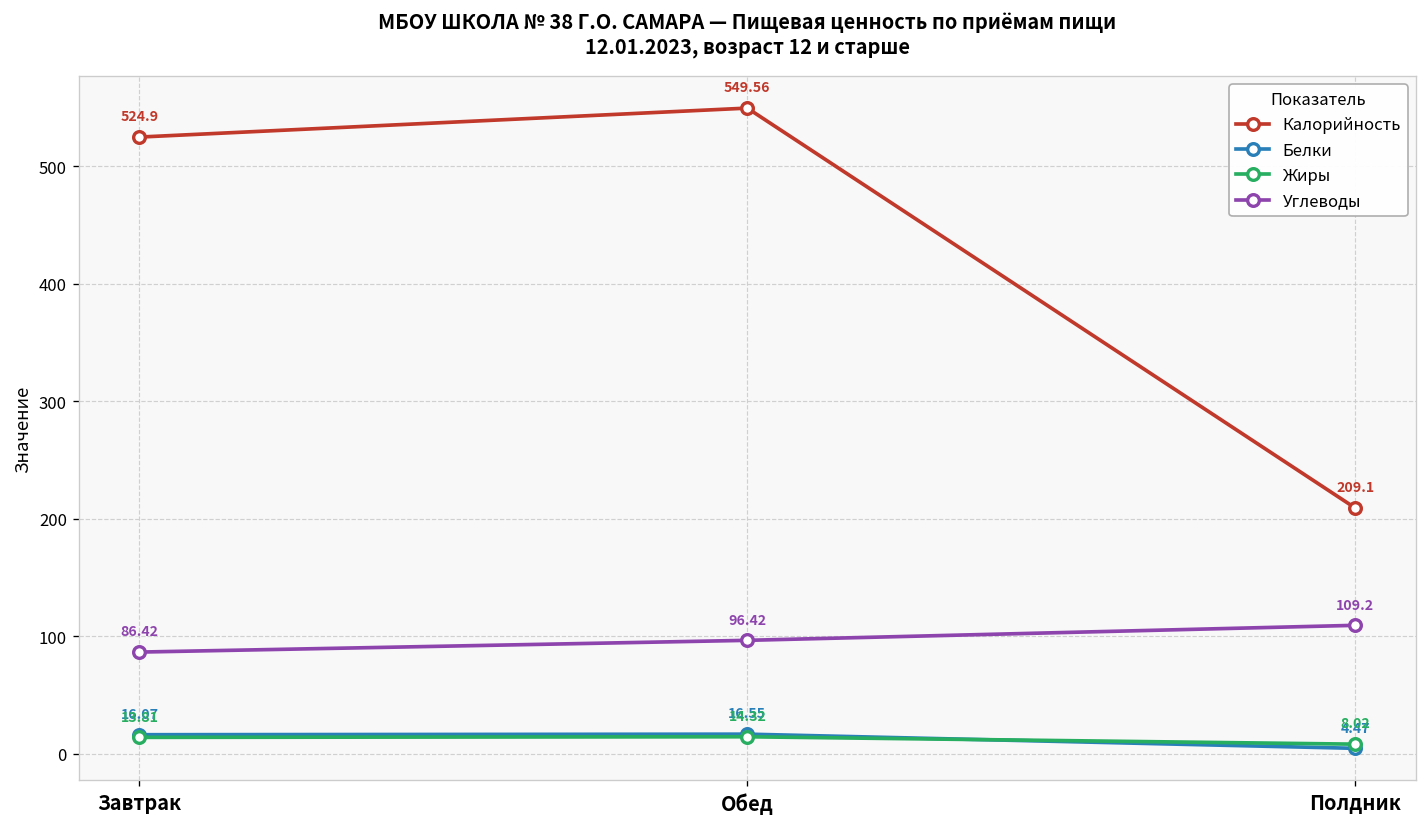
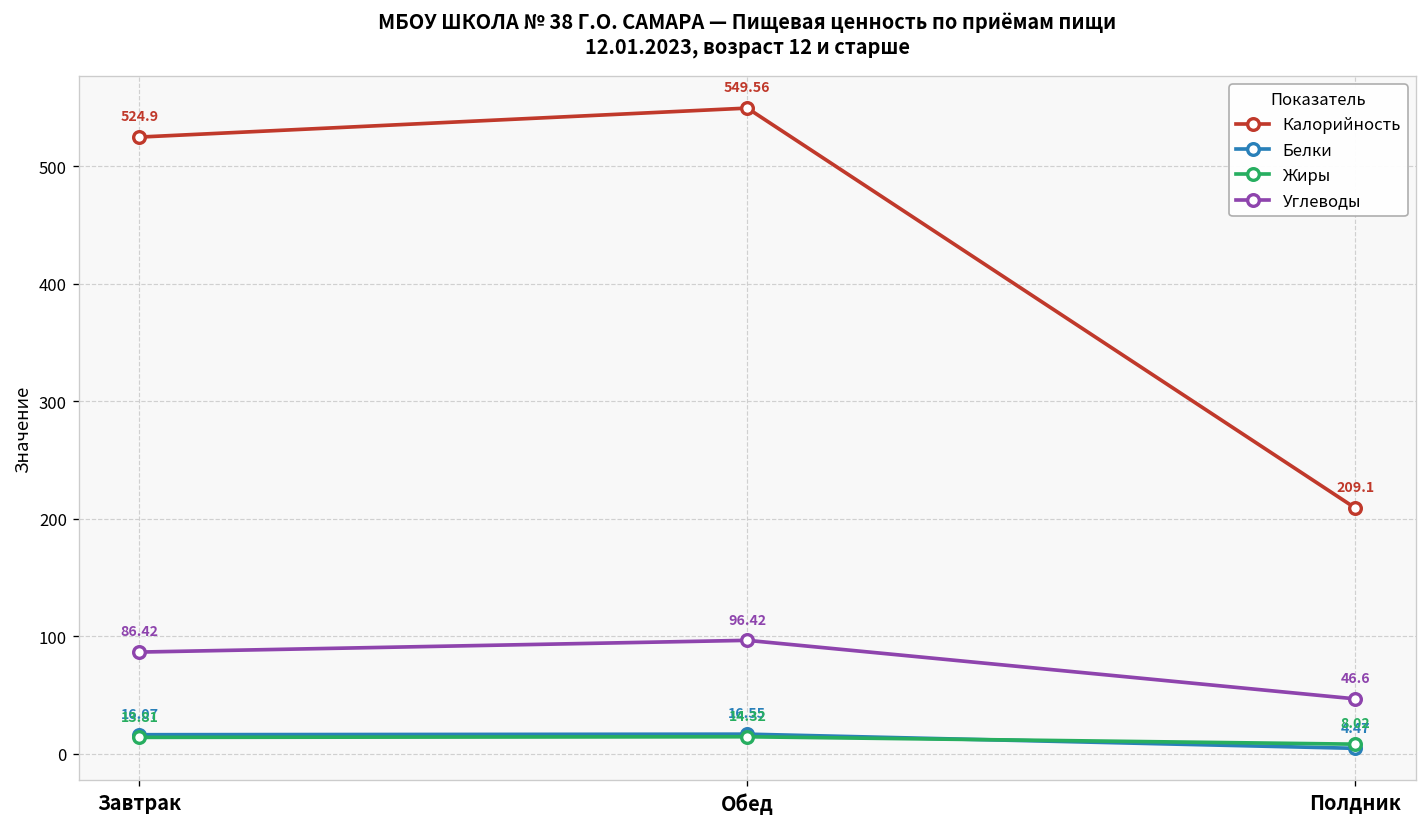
Углеводы, Полдник: 109.2 -> 46.6
